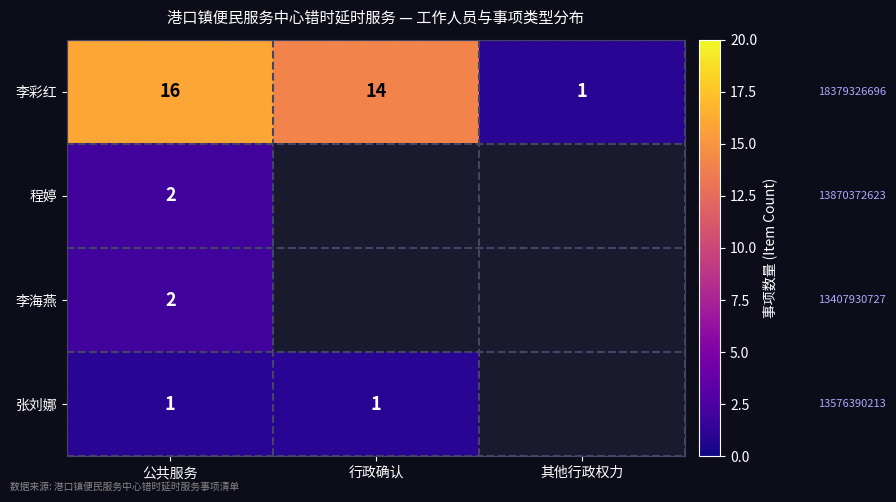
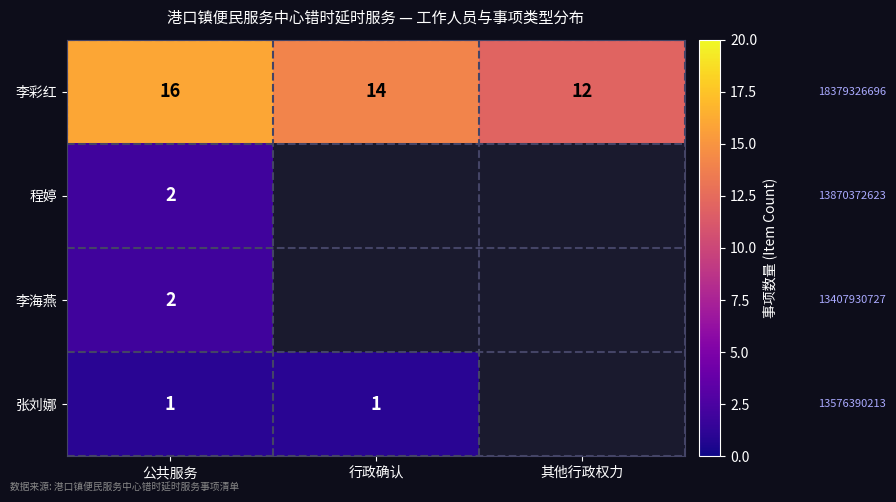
李彩红, 其他行政权力: 1 -> 12
